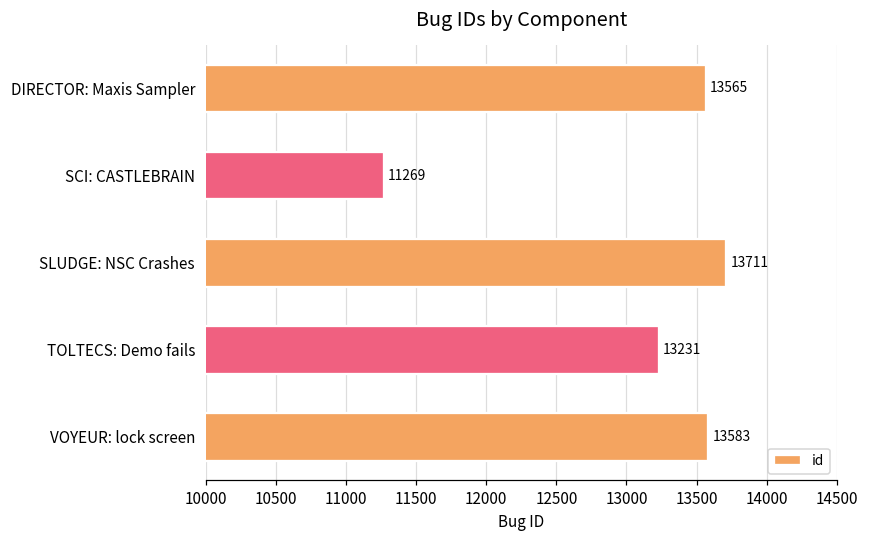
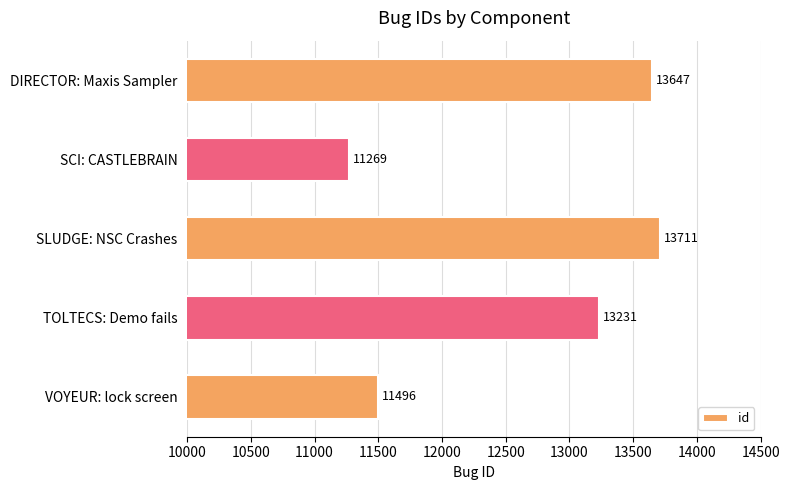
DIRECTOR: Maxis Sampler: 13565 -> 13647
VOYEUR: lock screen: 13583 -> 11496
